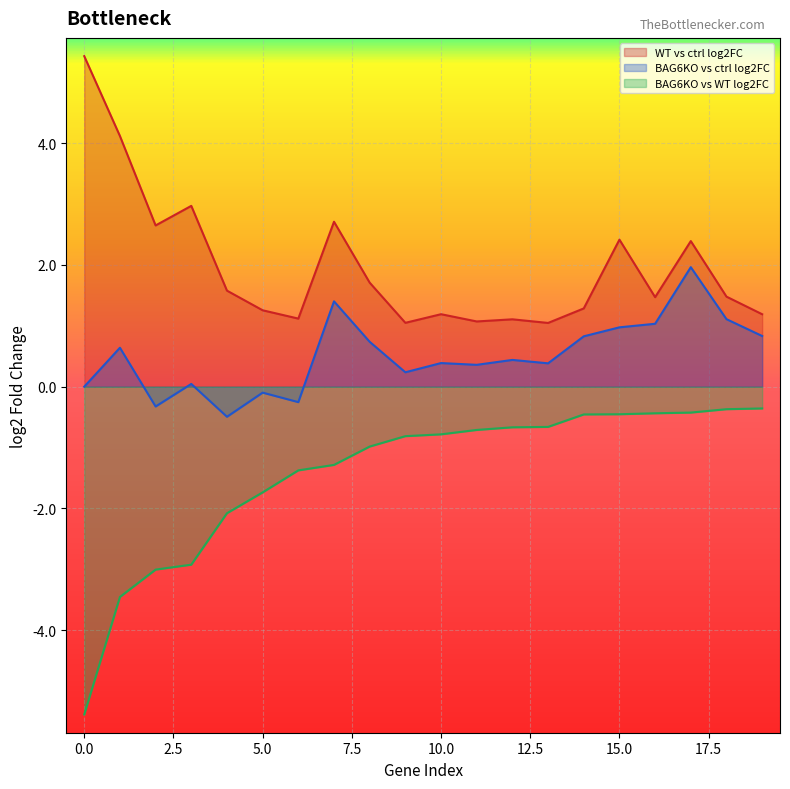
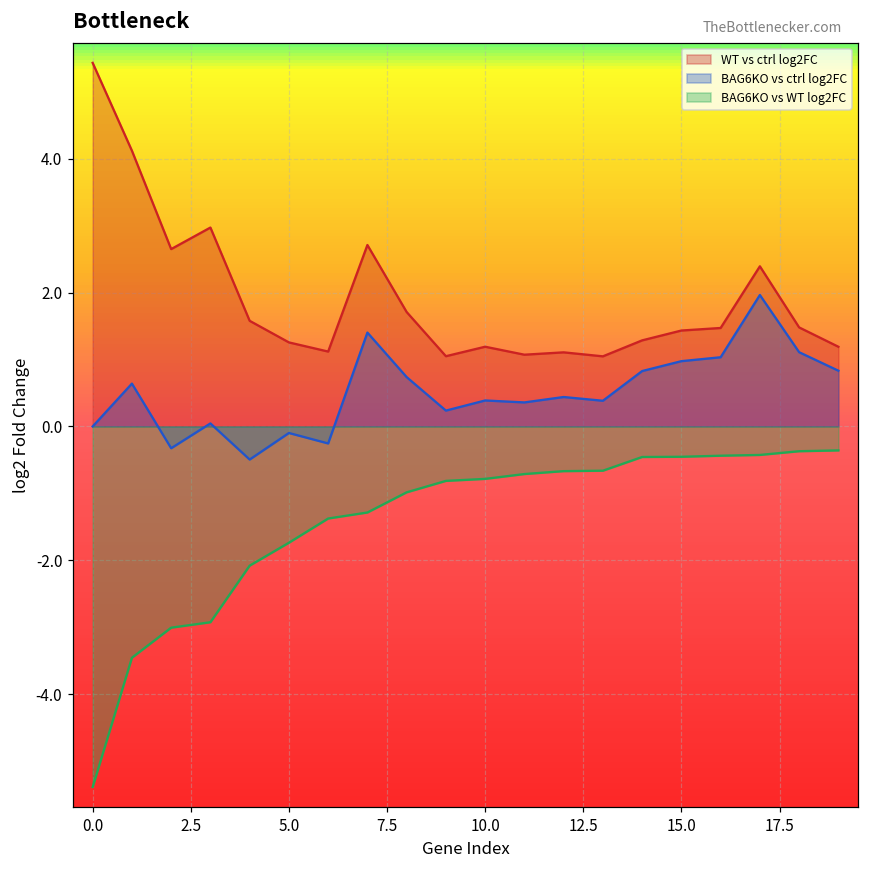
WT vs ctrl log2FC, 15.0: 2.4 -> 1.4
